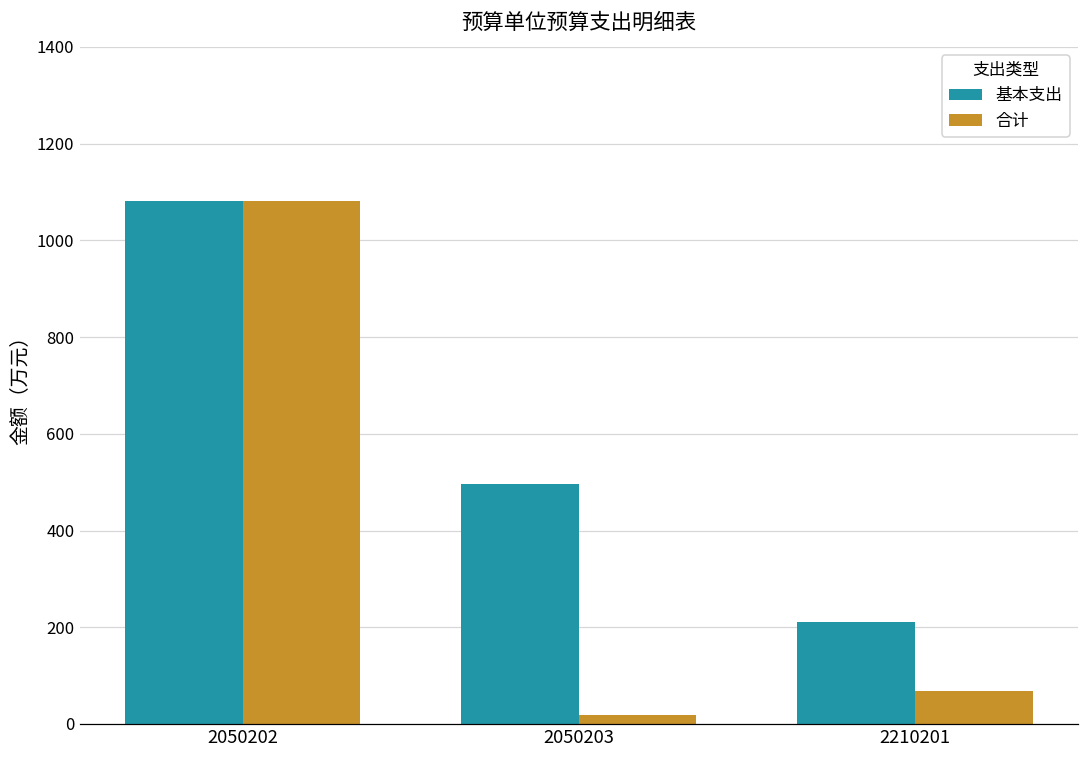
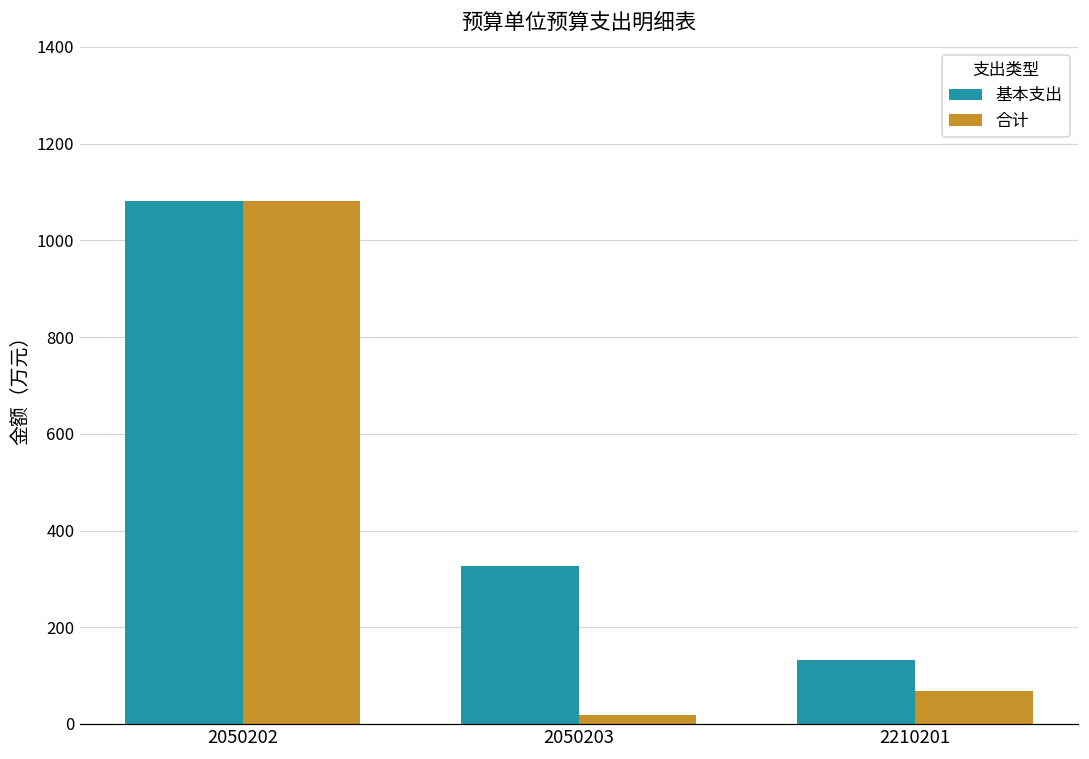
基本支出, 2050203: 500 -> 330
基本支出, 2210201: 210 -> 130
